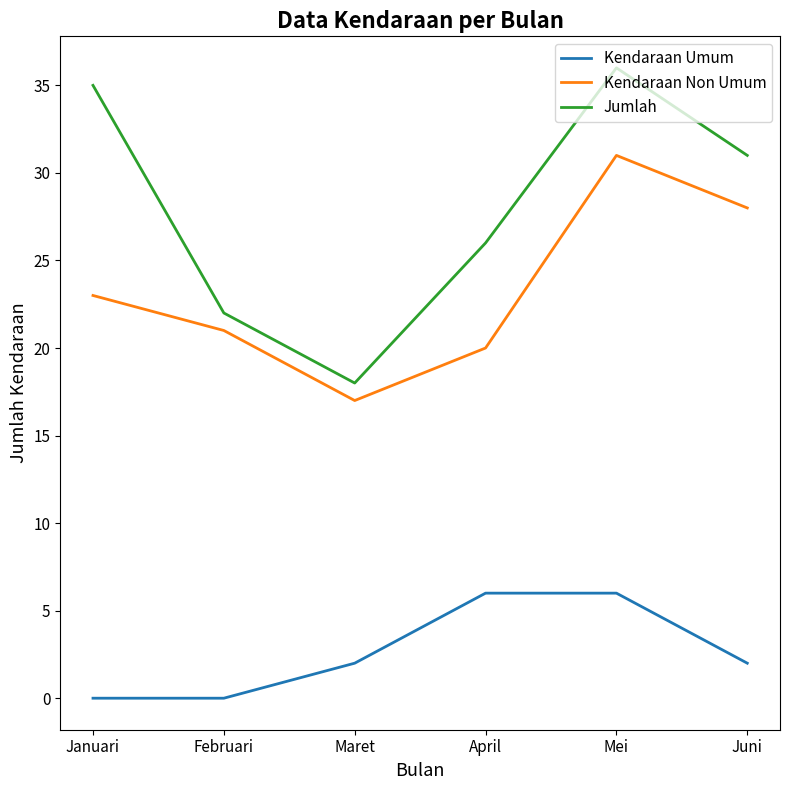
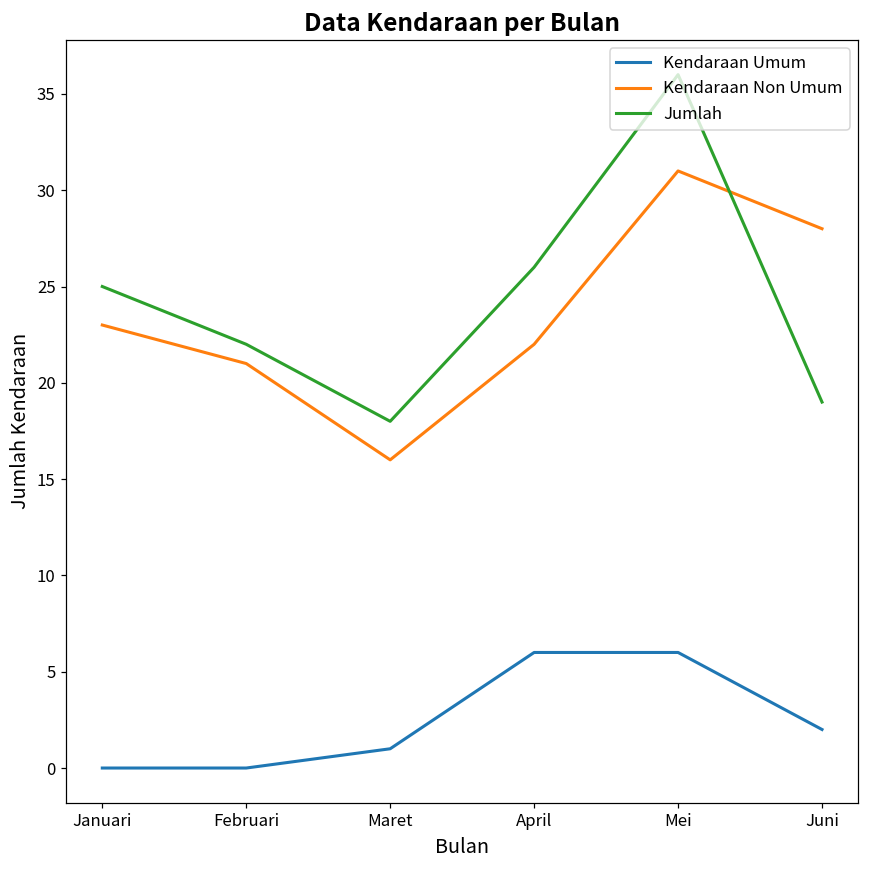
Jumlah, Januari: 35 -> 25
Kendaraan Umum, Maret: 2 -> 1
Kendaraan Non Umum, Maret: 17 -> 16
Kendaraan Non Umum, April: 20 -> 22
Jumlah, Juni: 31 -> 19
